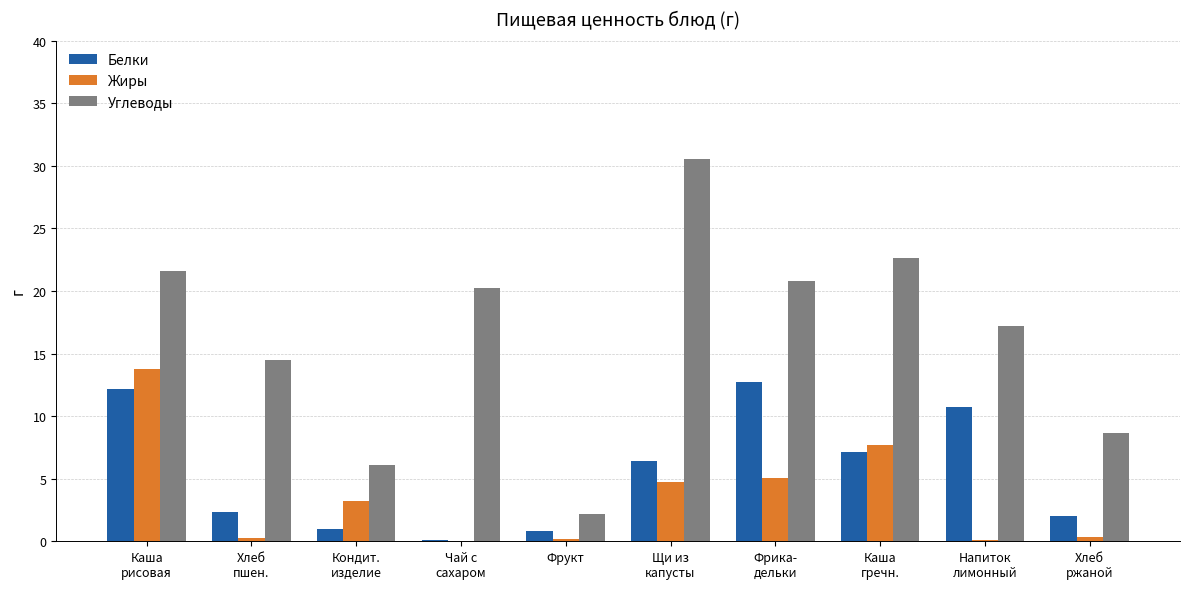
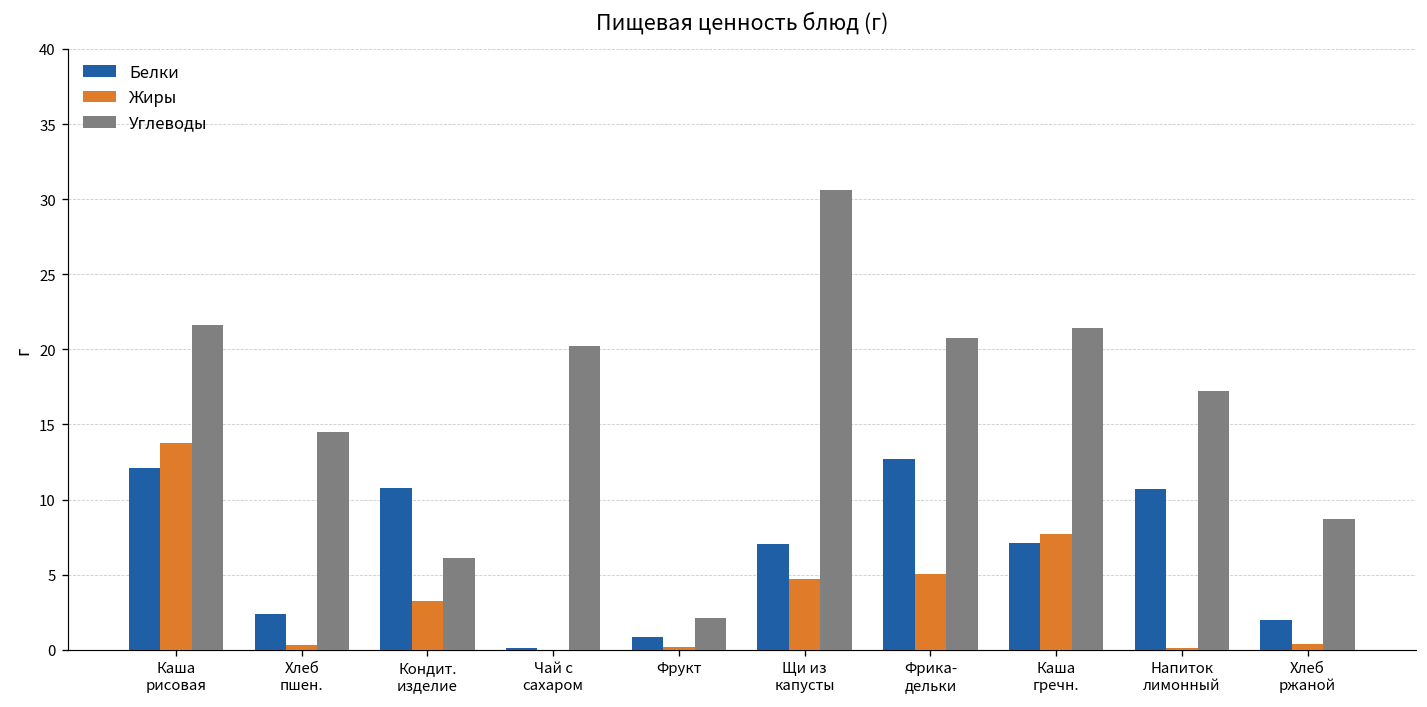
Белки, Кондит. изделие: 1.0 -> 10.8
Белки, Щи из капусты: 6.4 -> 7.1
Углеводы, Каша гречн.: 22.6 -> 21.4
